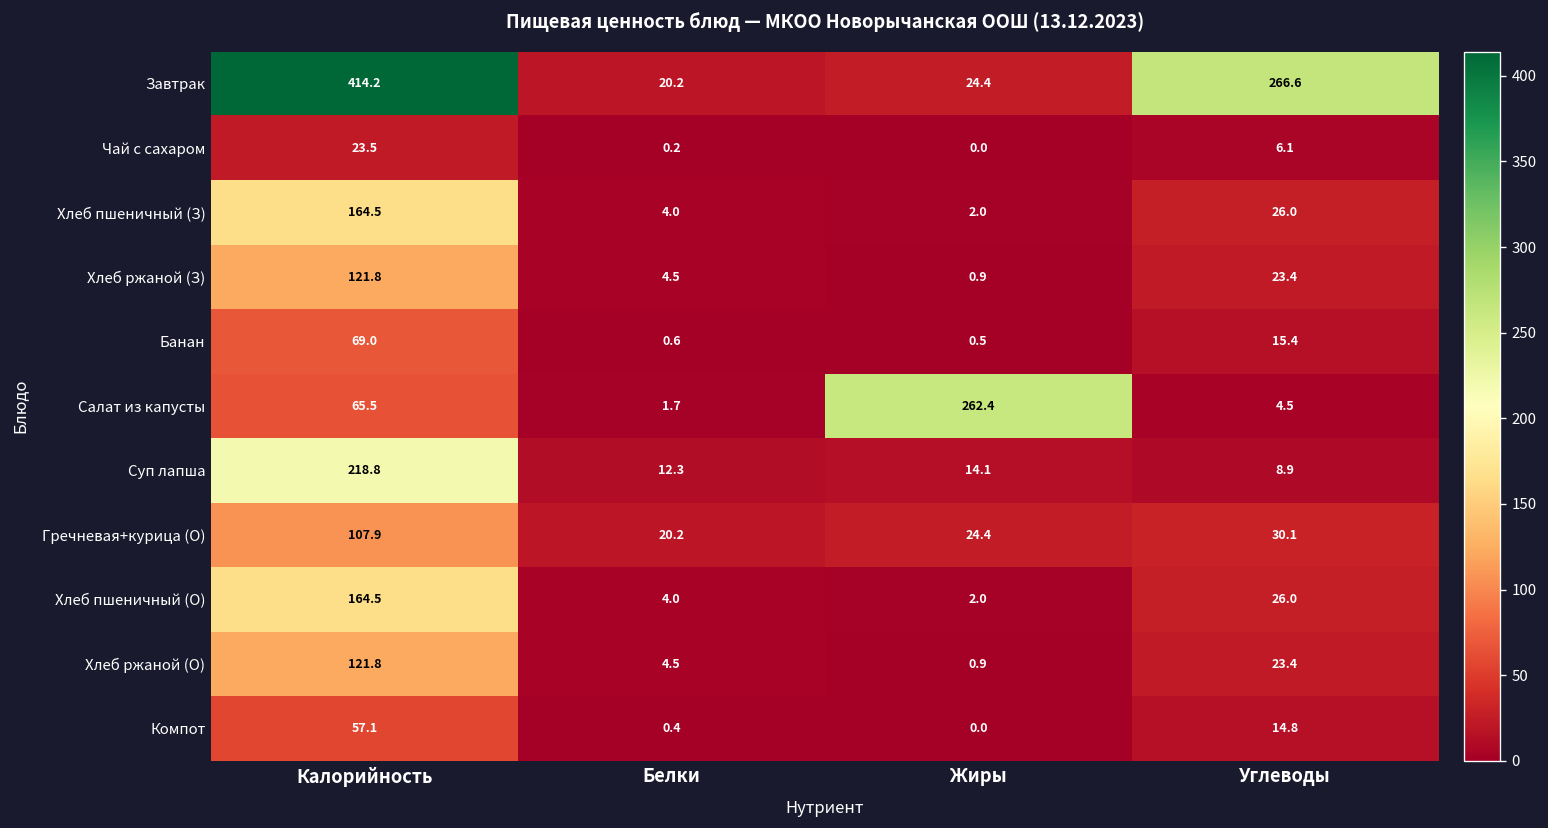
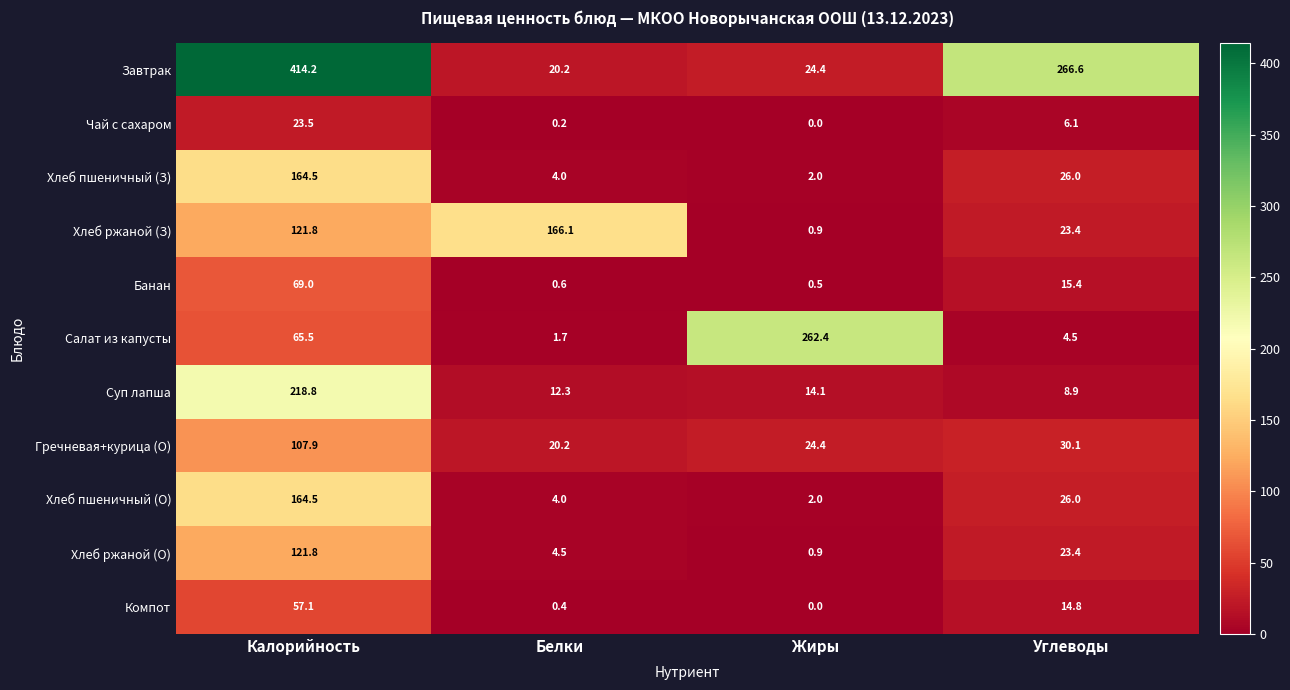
Хлеб ржаной (З), Белки: 4.5 -> 166.1
